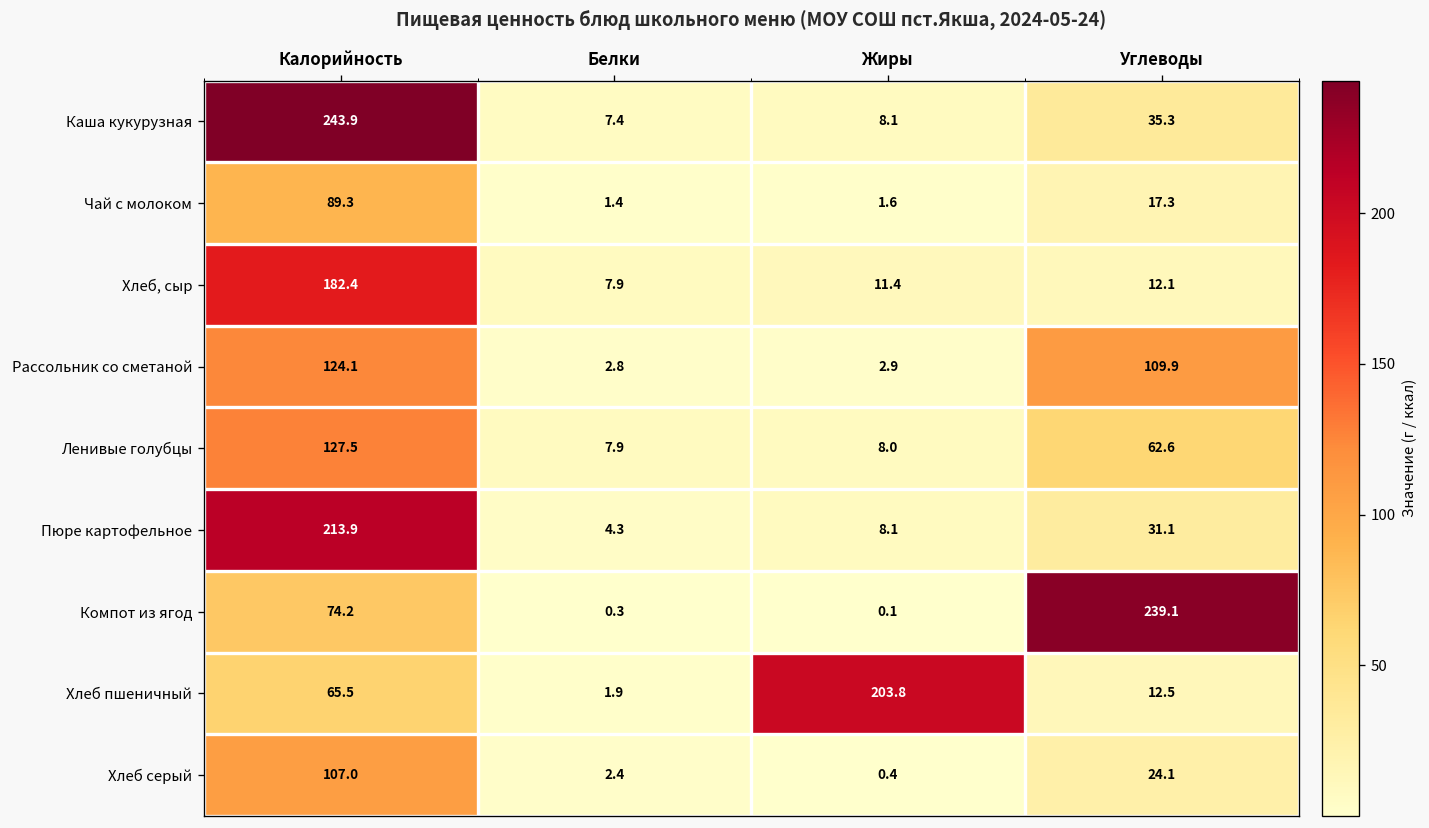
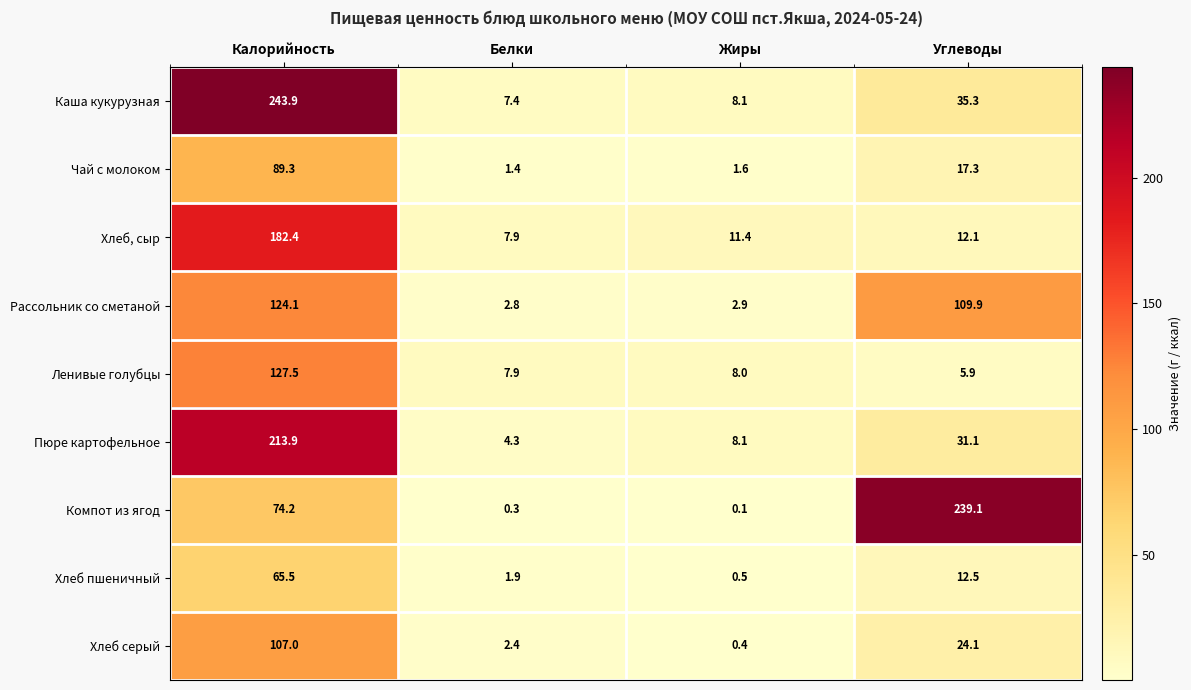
Ленивые голубцы, Углеводы: 62.6 -> 5.9
Хлеб пшеничный, Жиры: 203.8 -> 0.5
